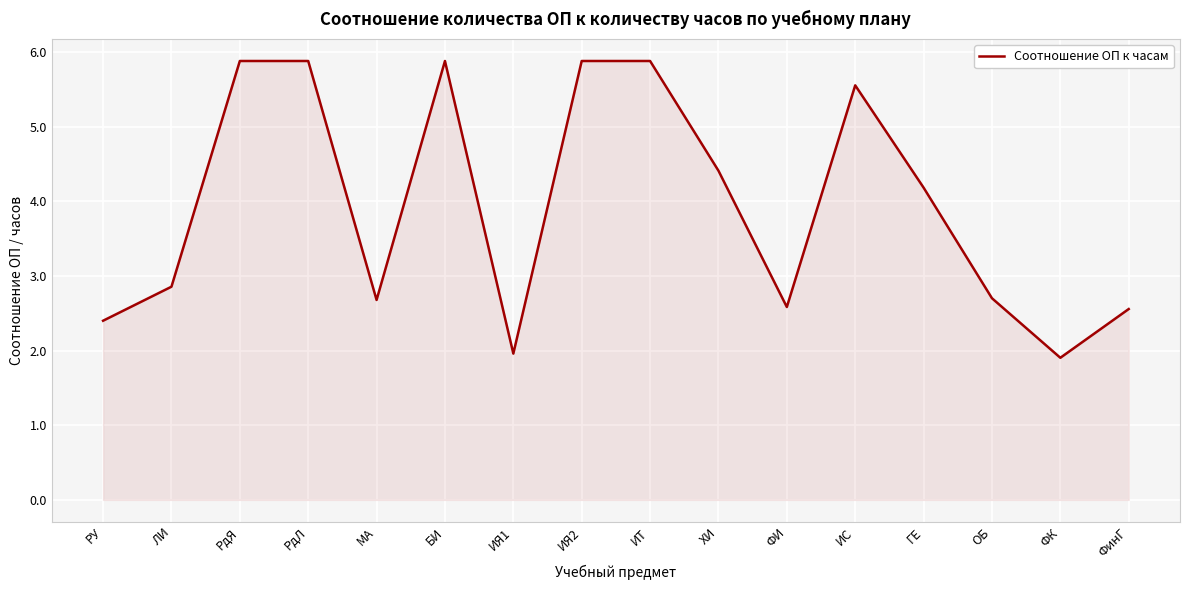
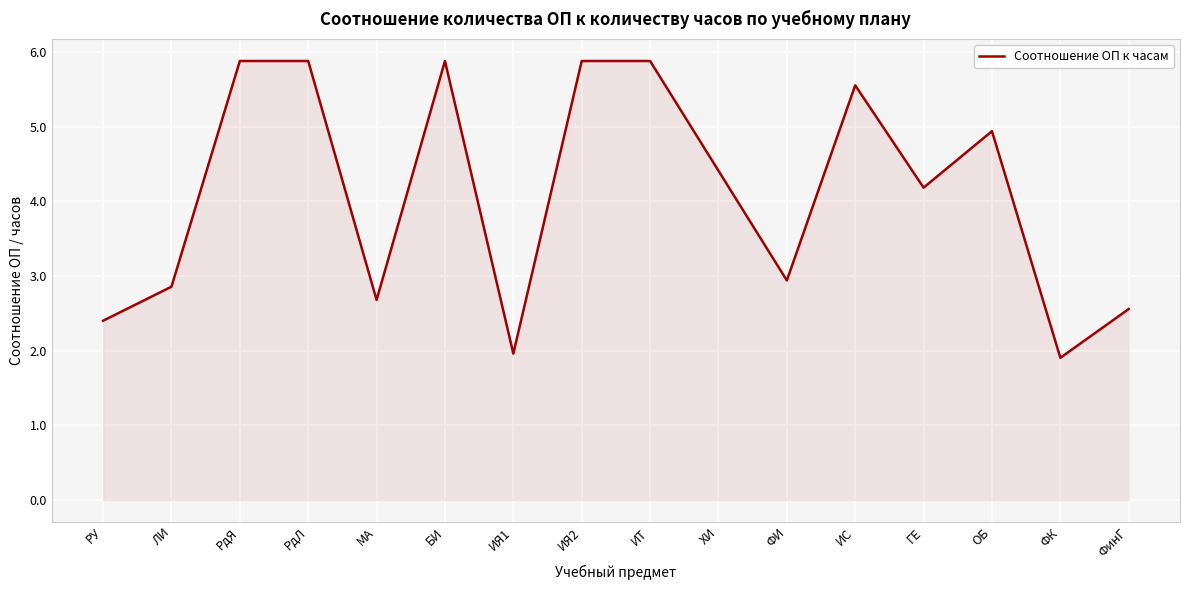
ФИ: 2.6 -> 2.9
ОБ: 2.7 -> 4.9
